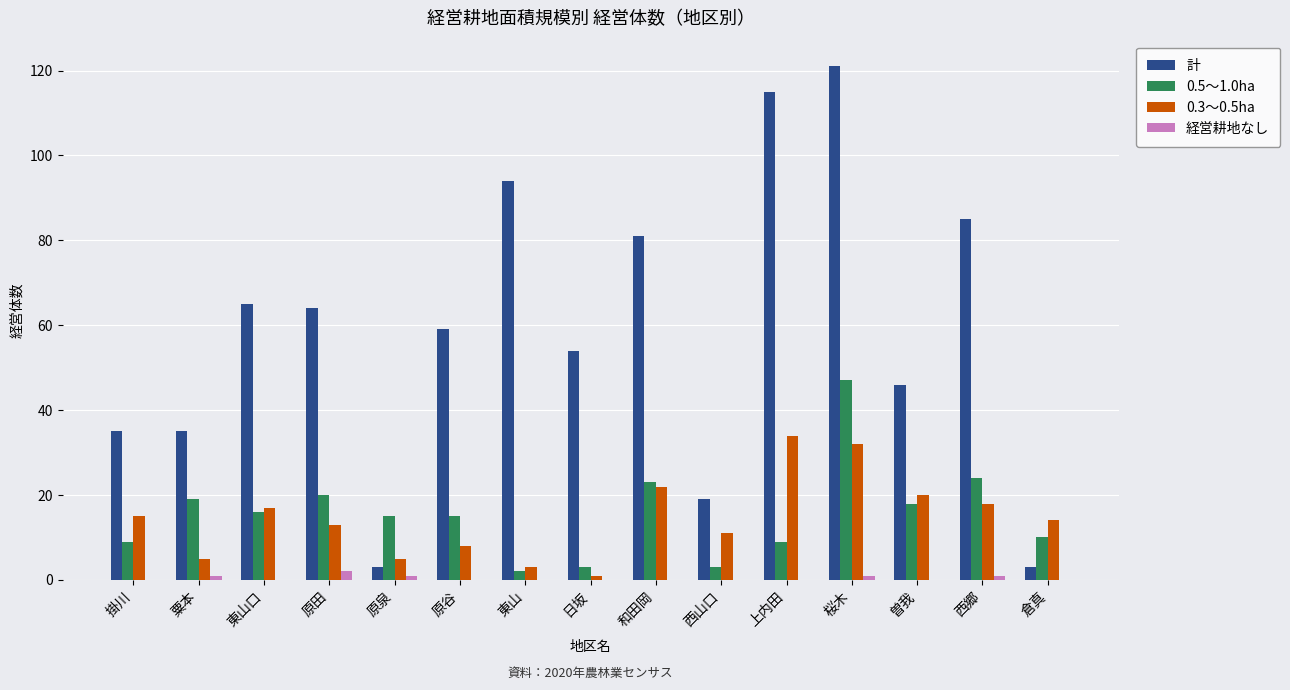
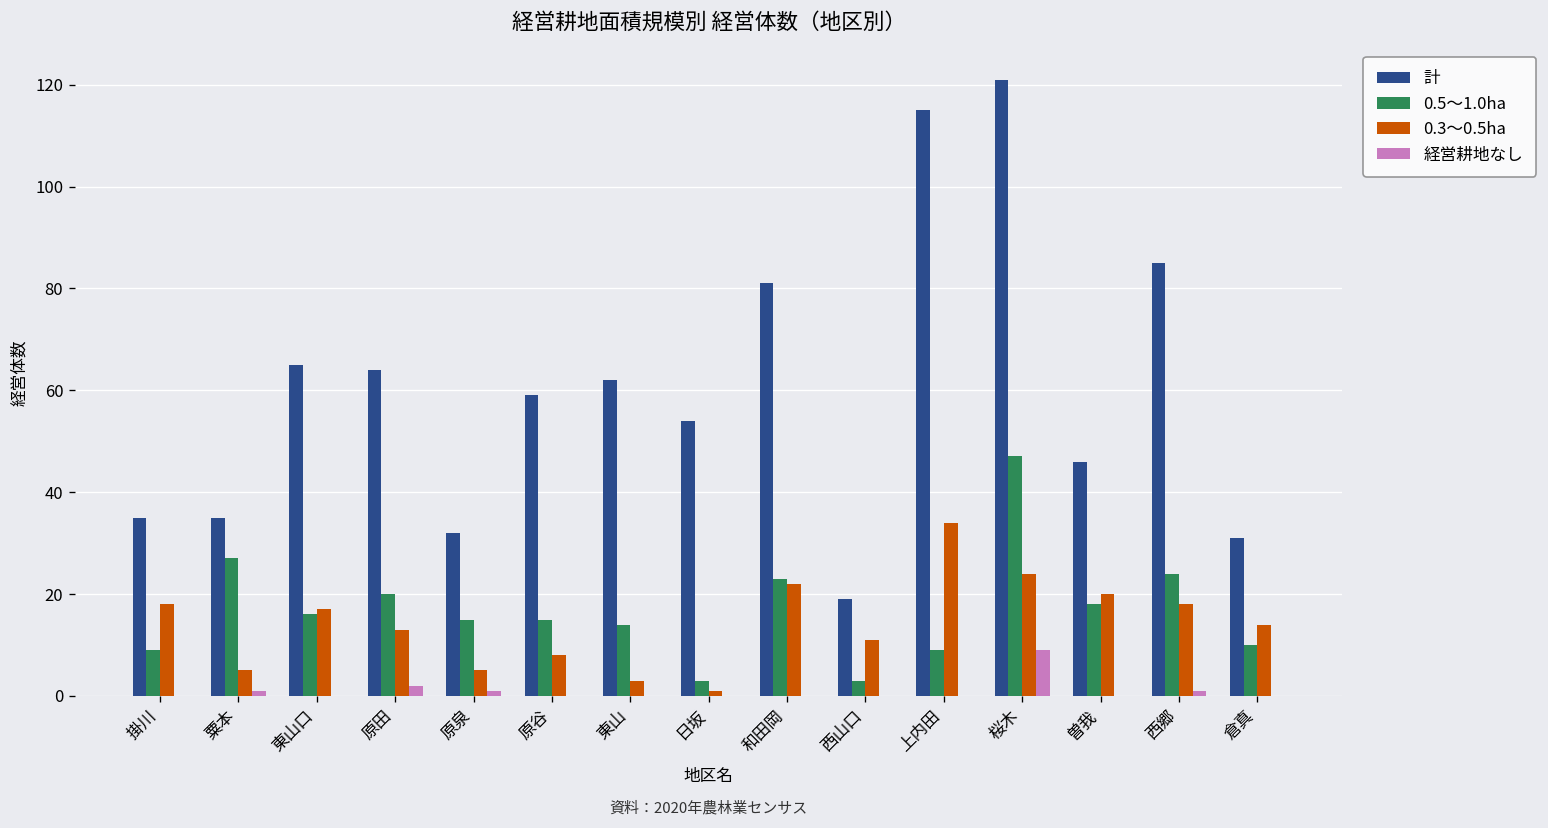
0.3～0.5ha, 掛川: 15 -> 18
0.5～1.0ha, 粟本: 19 -> 27
計, 原泉: 3 -> 32
計, 東山: 94 -> 62
0.5～1.0ha, 東山: 2 -> 14
0.3～0.5ha, 桜木: 32 -> 24
経営耕地なし, 桜木: 1 -> 9
計, 倉真: 3 -> 31
